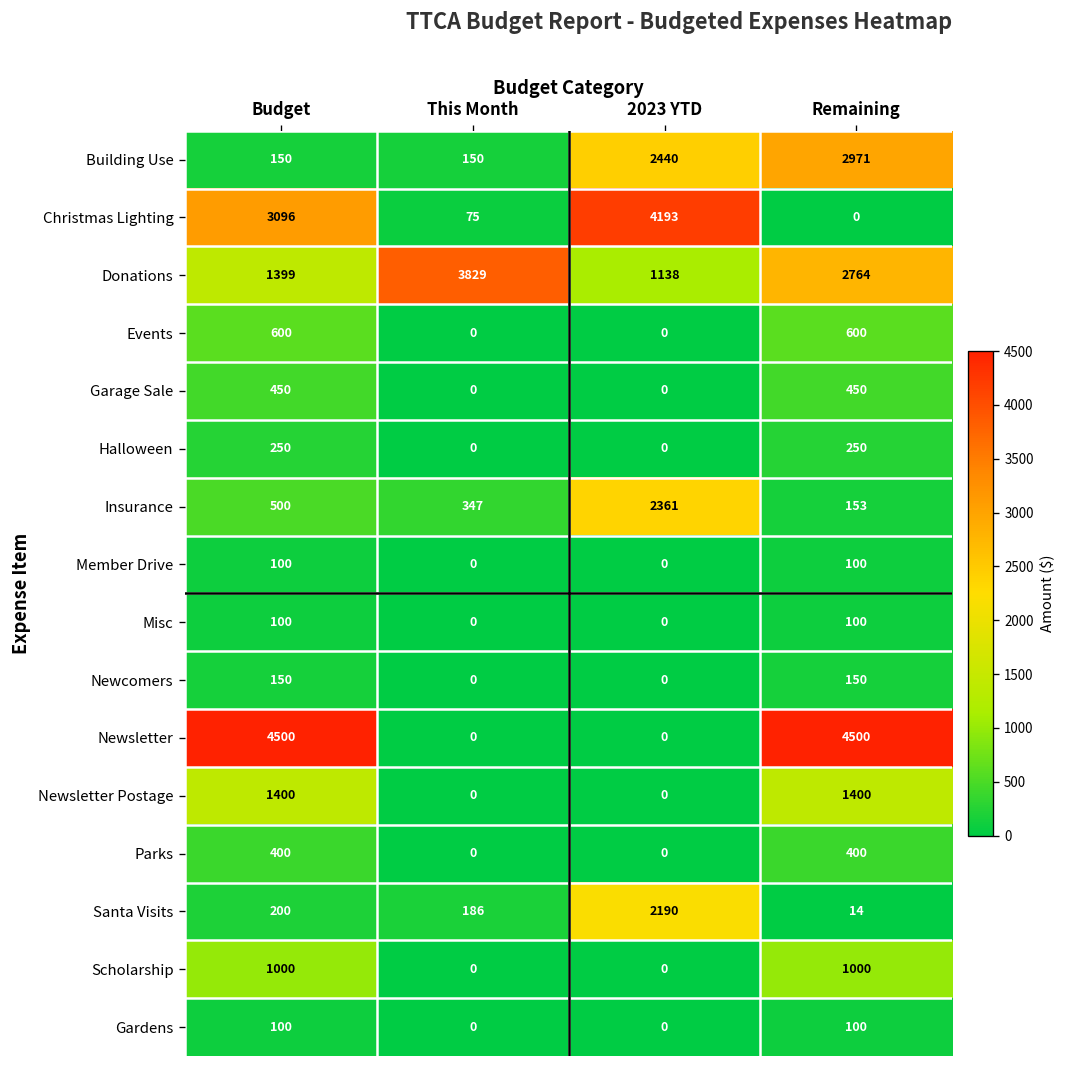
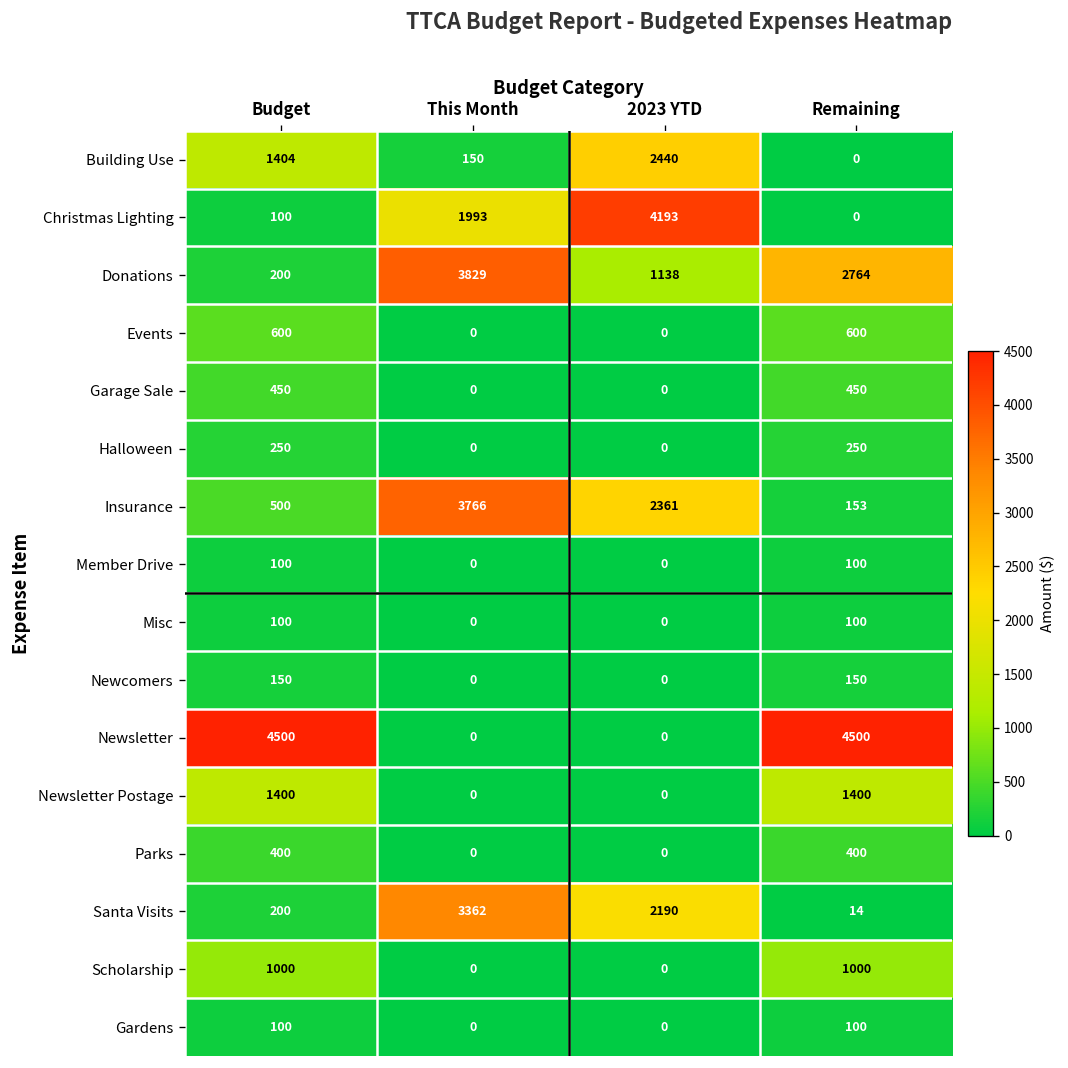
Building Use, Budget: 150 -> 1404
Building Use, Remaining: 2971 -> 0
Christmas Lighting, Budget: 3096 -> 100
Christmas Lighting, This Month: 75 -> 1993
Donations, Budget: 1399 -> 200
Insurance, This Month: 347 -> 3766
Santa Visits, This Month: 186 -> 3362
